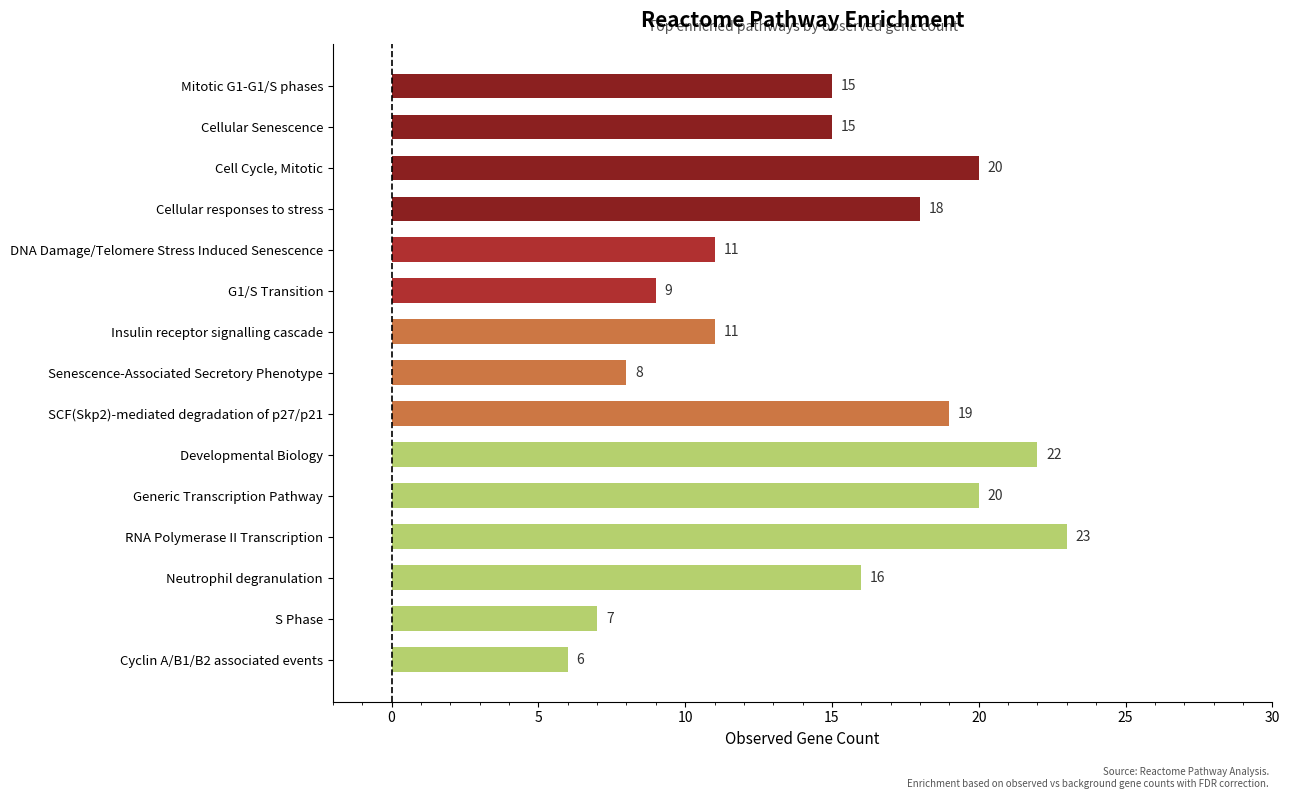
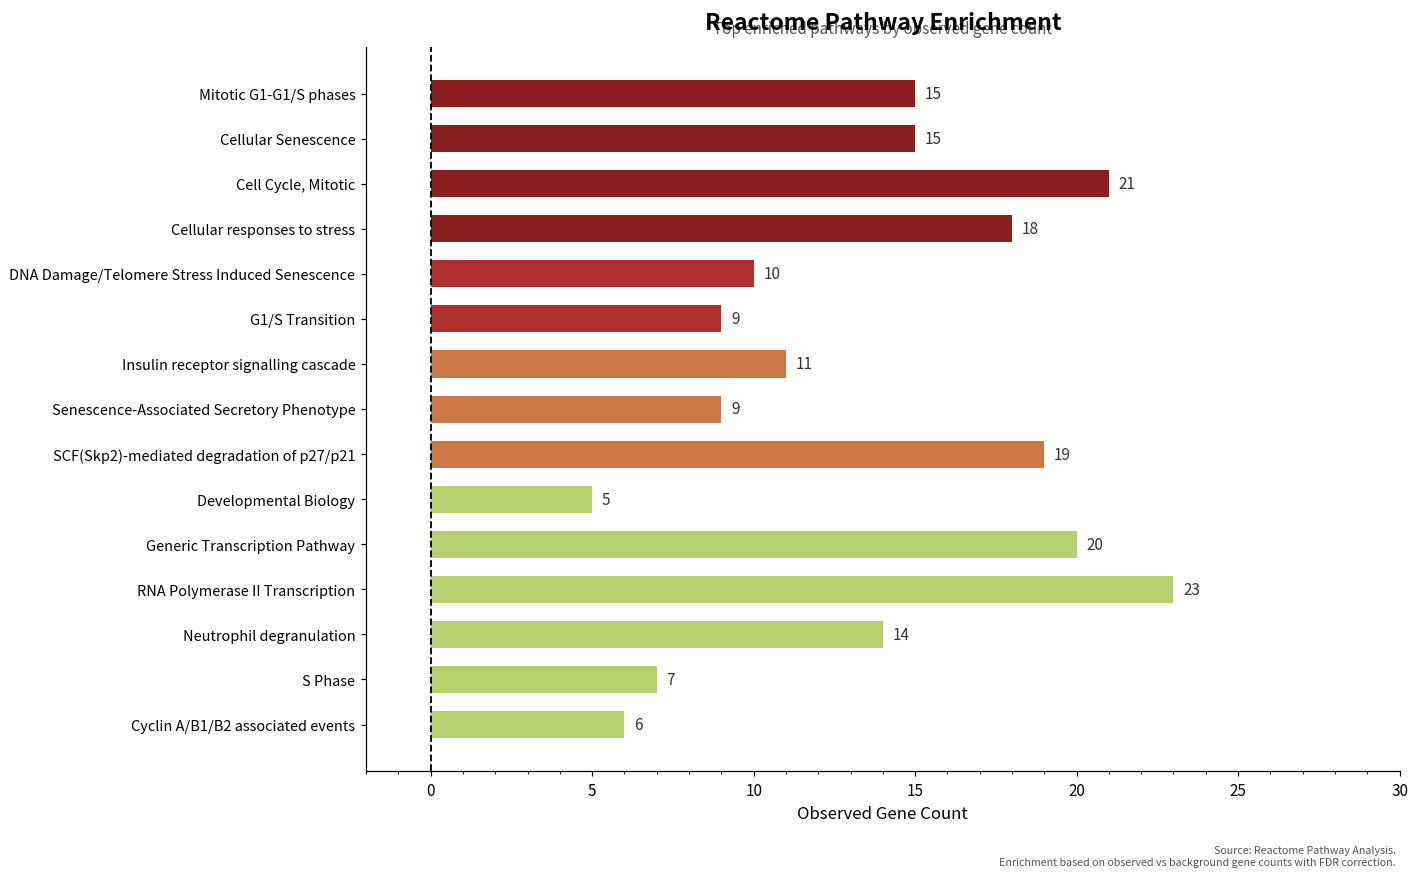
Cell Cycle, Mitotic: 20 -> 21
DNA Damage/Telomere Stress Induced Senescence: 11 -> 10
Senescence-Associated Secretory Phenotype: 8 -> 9
Developmental Biology: 22 -> 5
Neutrophil degranulation: 16 -> 14
